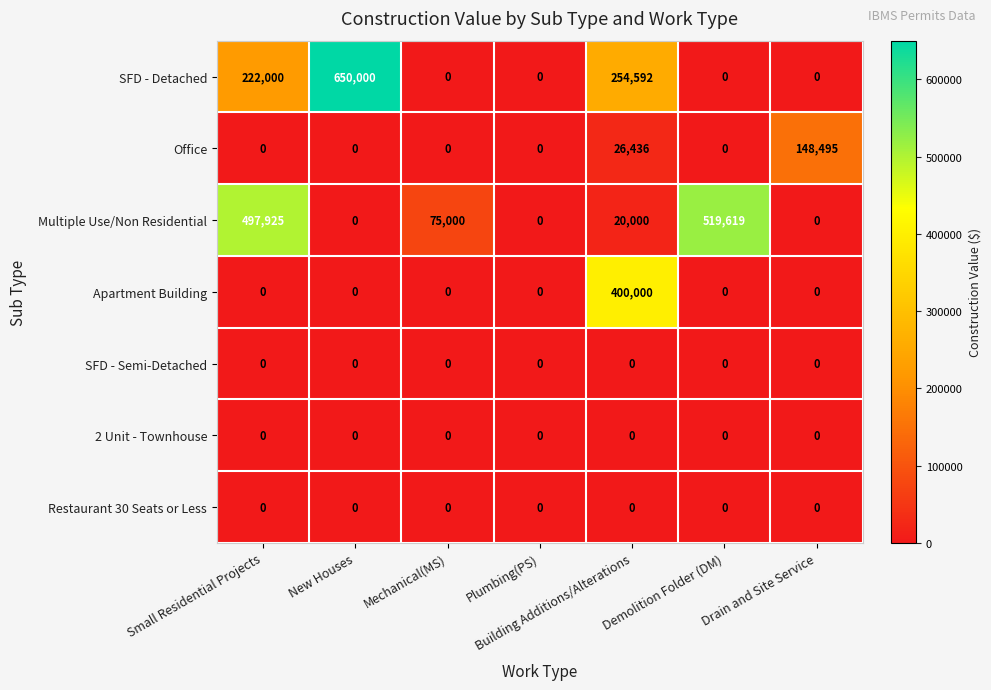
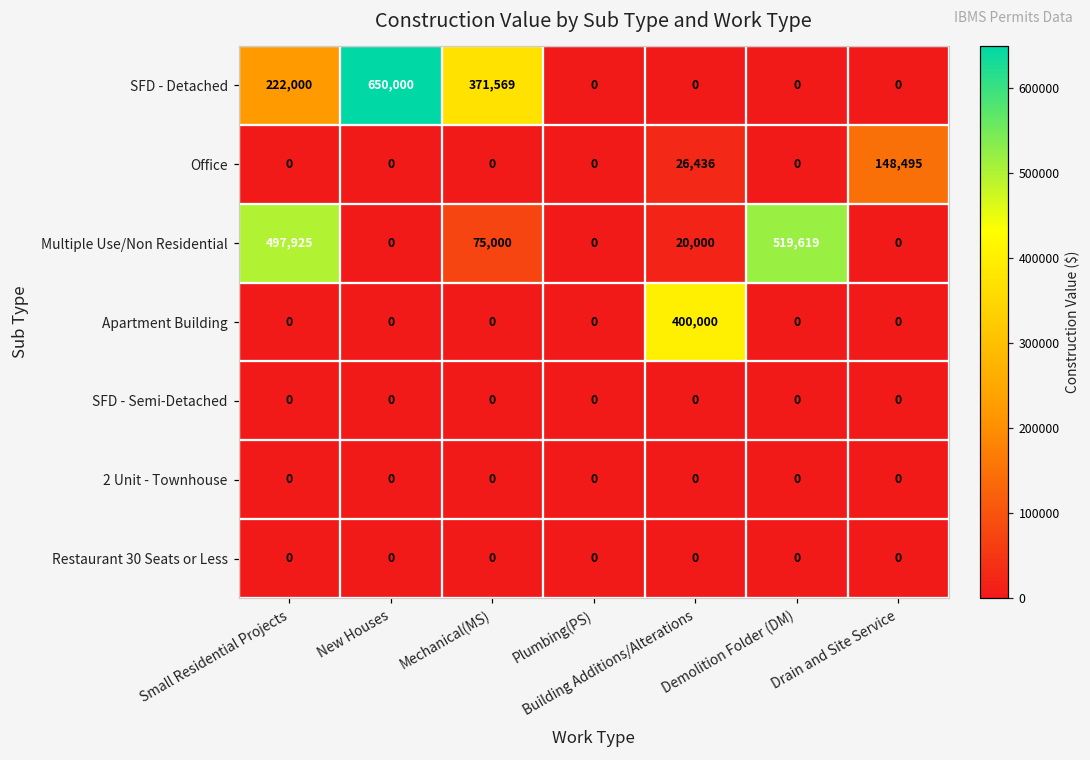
SFD - Detached, Mechanical(MS): 0 -> 371,569
SFD - Detached, Building Additions/Alterations: 254,592 -> 0
